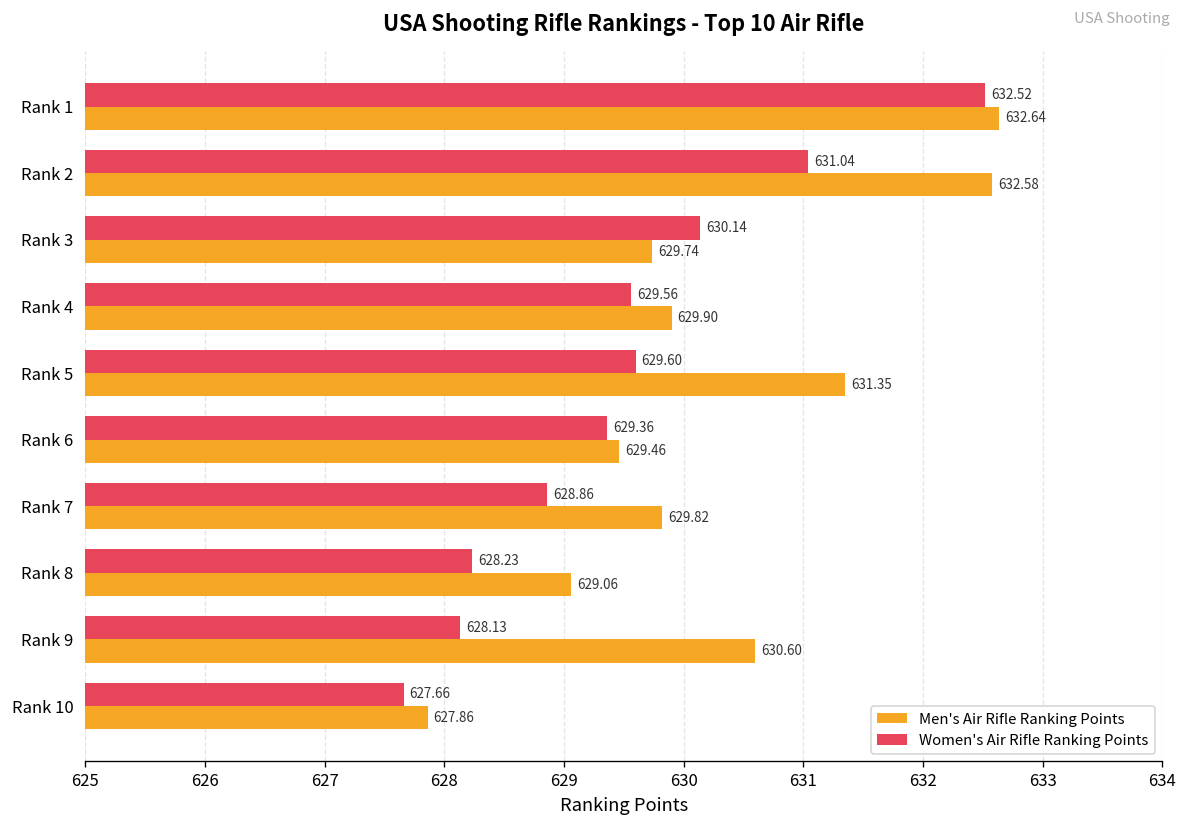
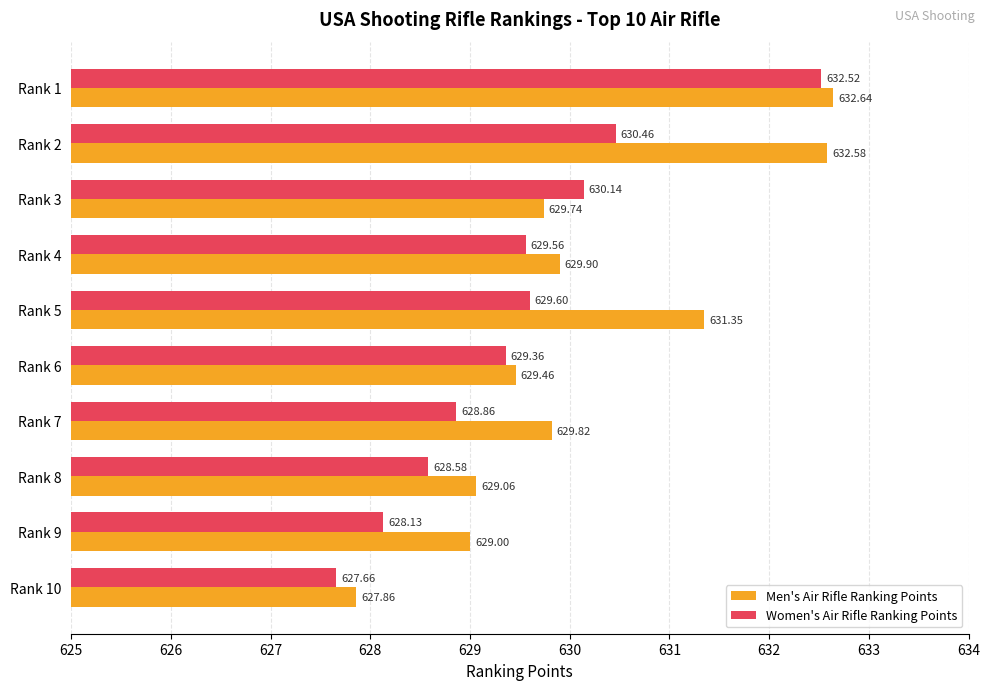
Women's Air Rifle Ranking Points, Rank 2: 631.04 -> 630.46
Women's Air Rifle Ranking Points, Rank 8: 628.23 -> 628.58
Men's Air Rifle Ranking Points, Rank 9: 630.60 -> 629.00
